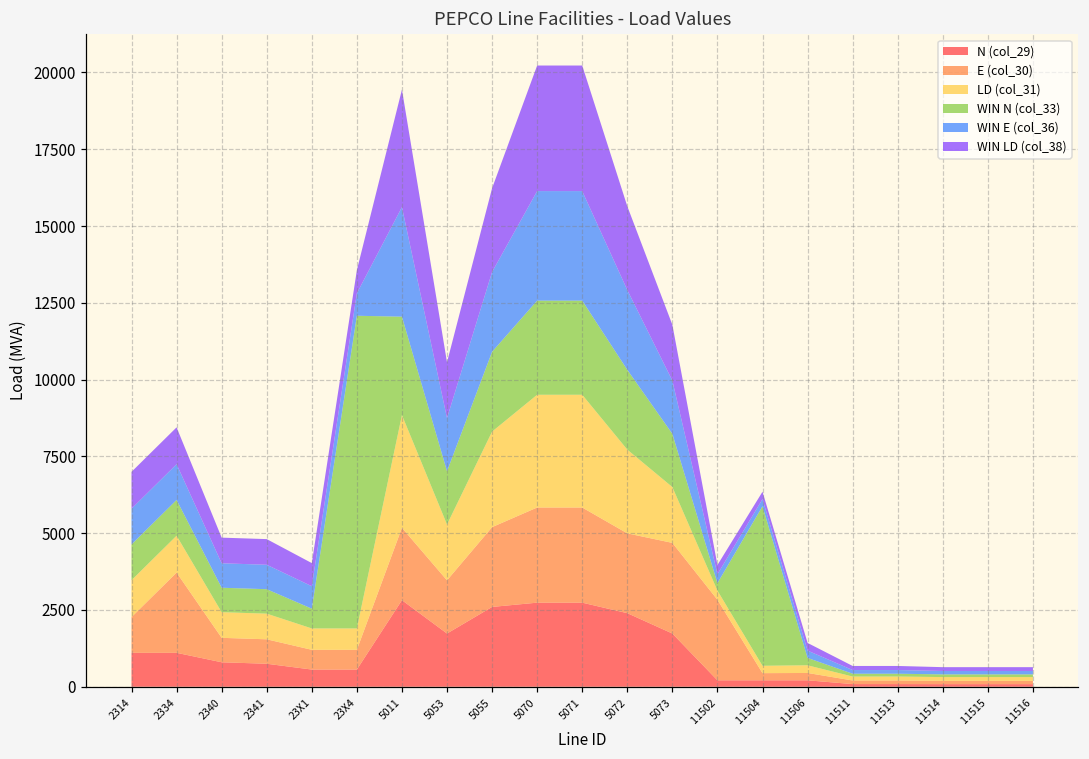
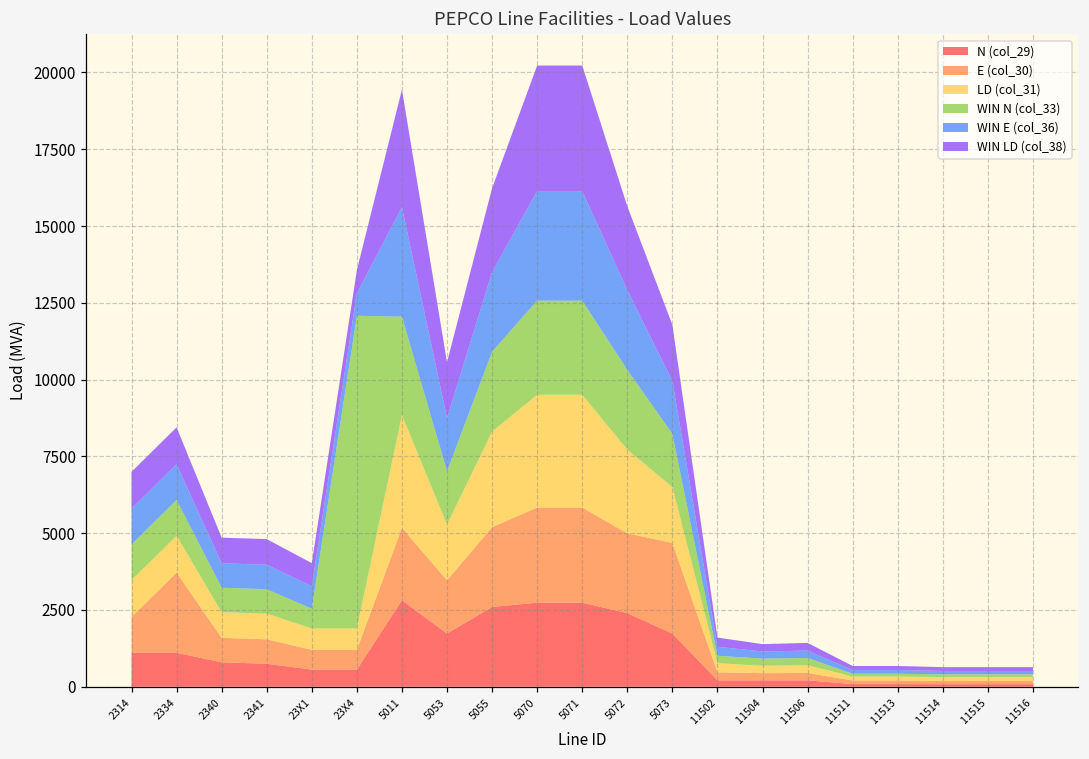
E (col_30), 11502: 2600 -> 300
WIN N (col_33), 11504: 5200 -> 200
